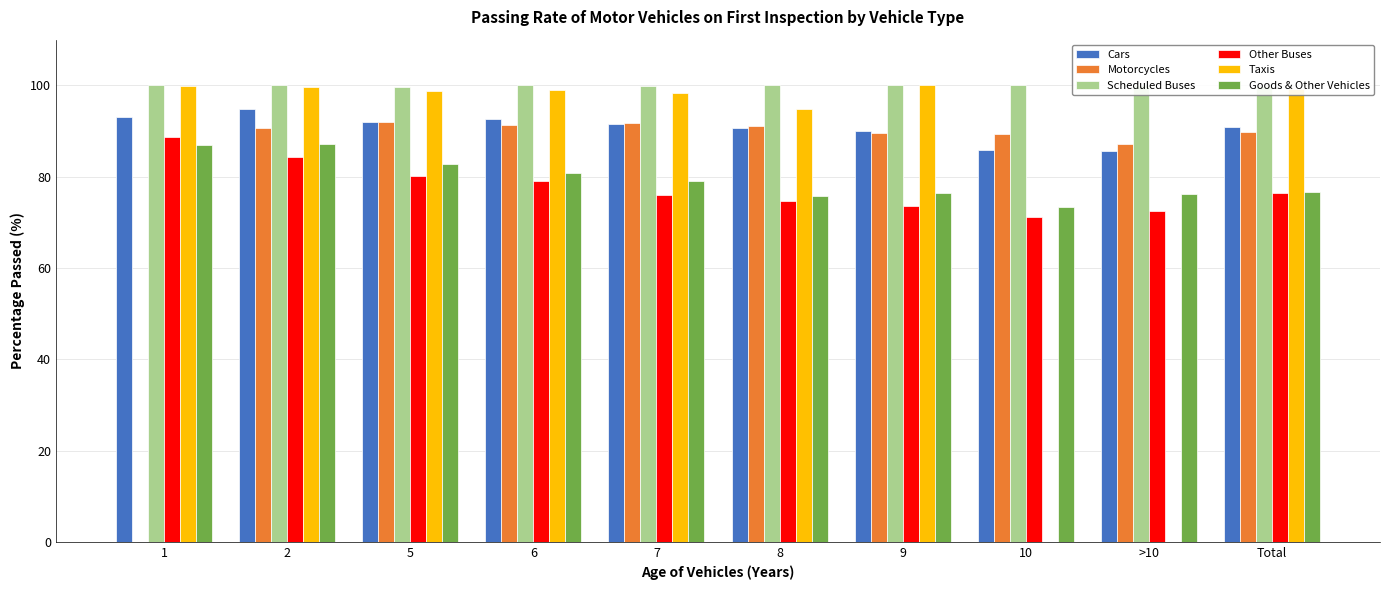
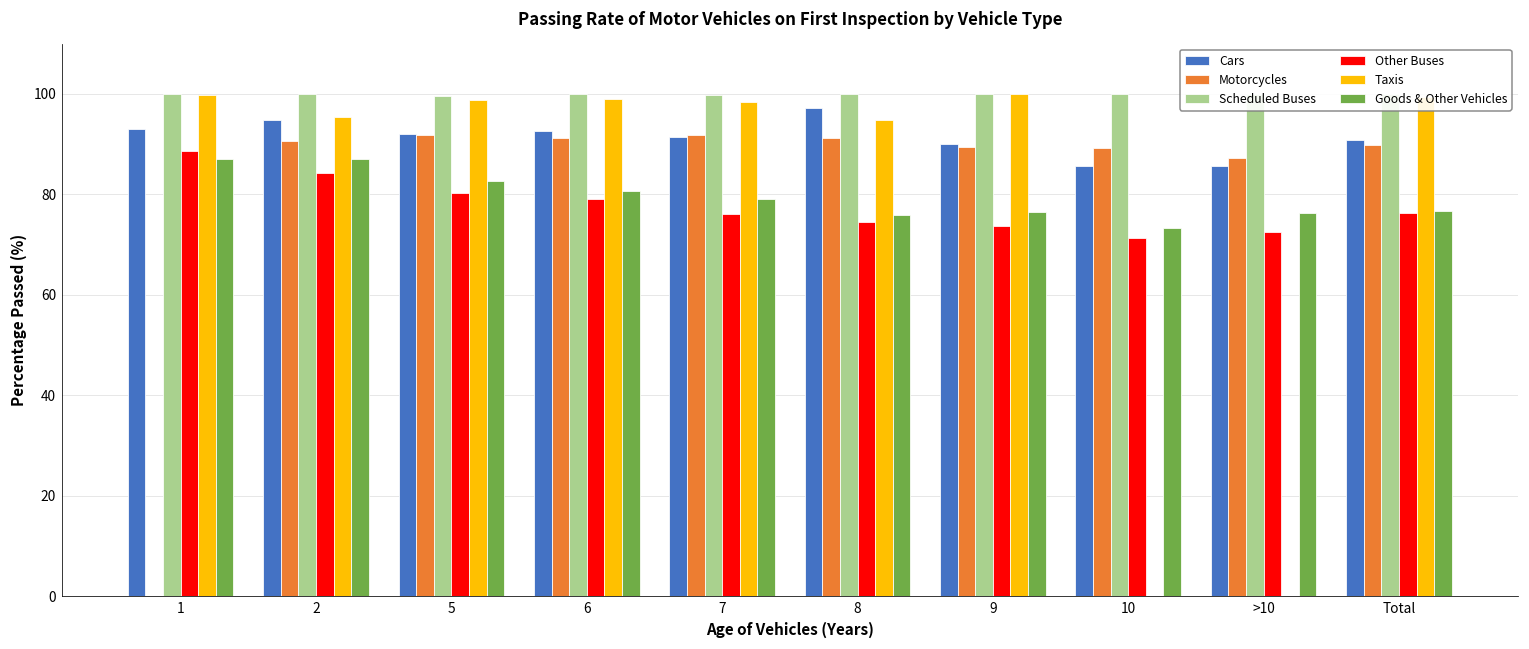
Taxis, 2: 100 -> 95
Cars, 8: 91 -> 97
